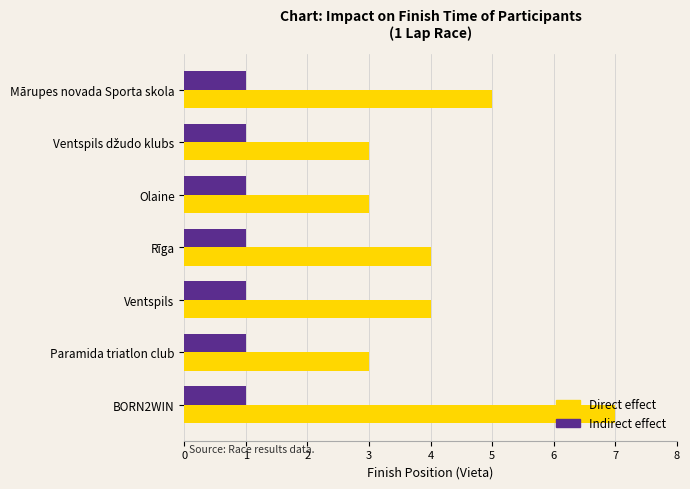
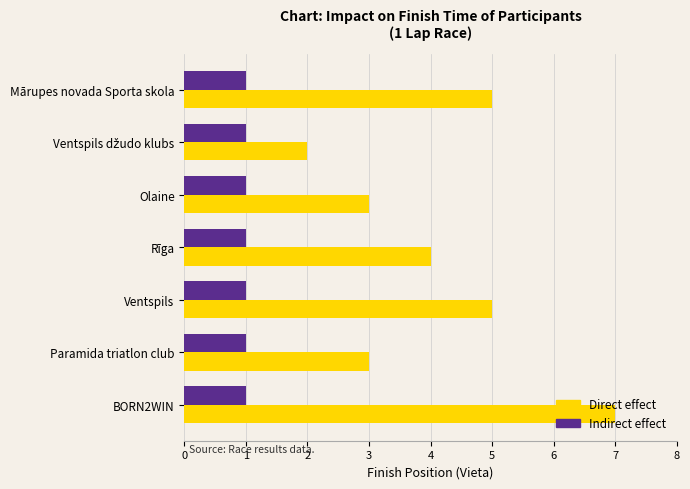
Direct effect, Ventspils džudo klubs: 3 -> 2
Direct effect, Ventspils: 4 -> 5
